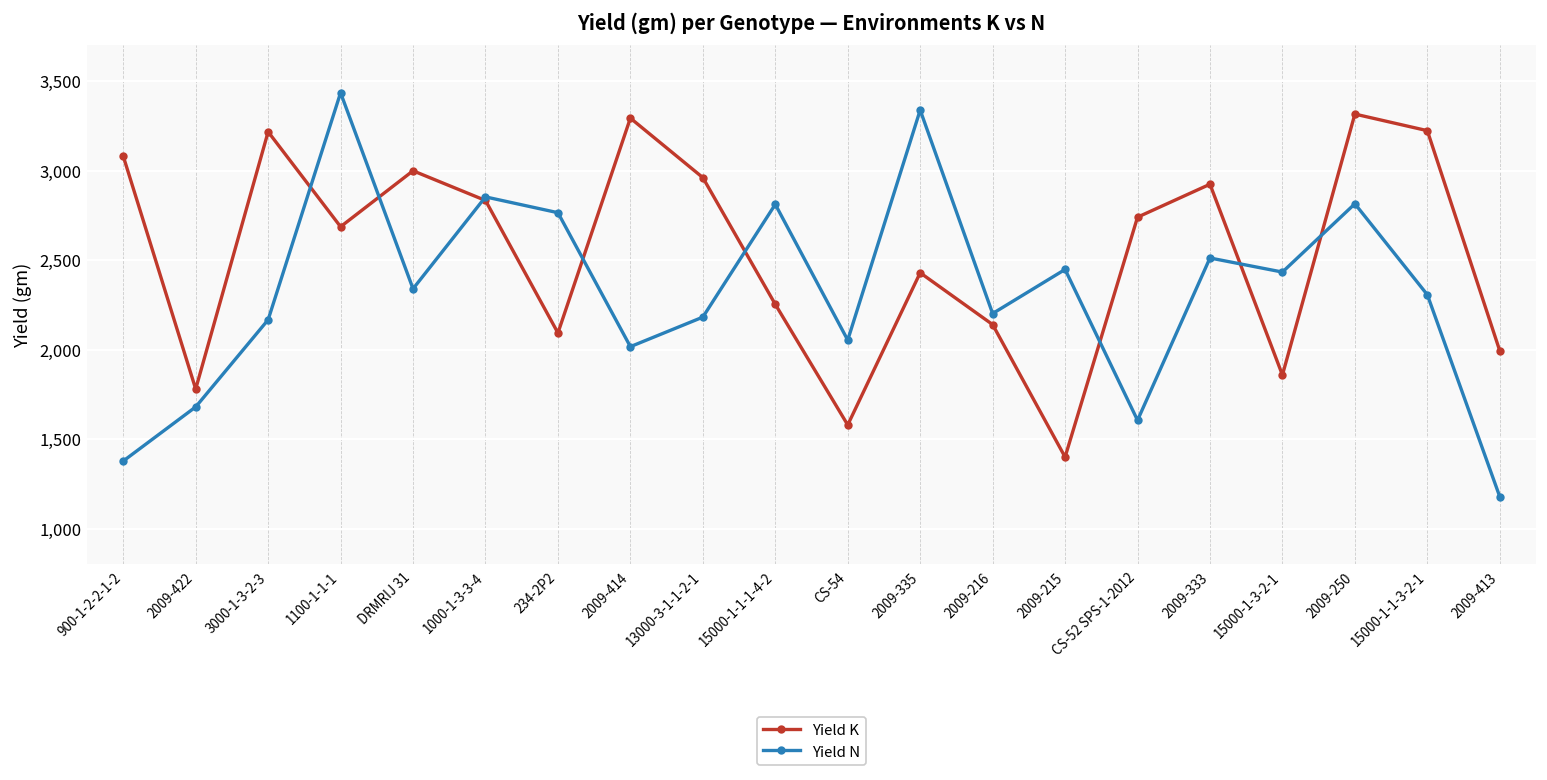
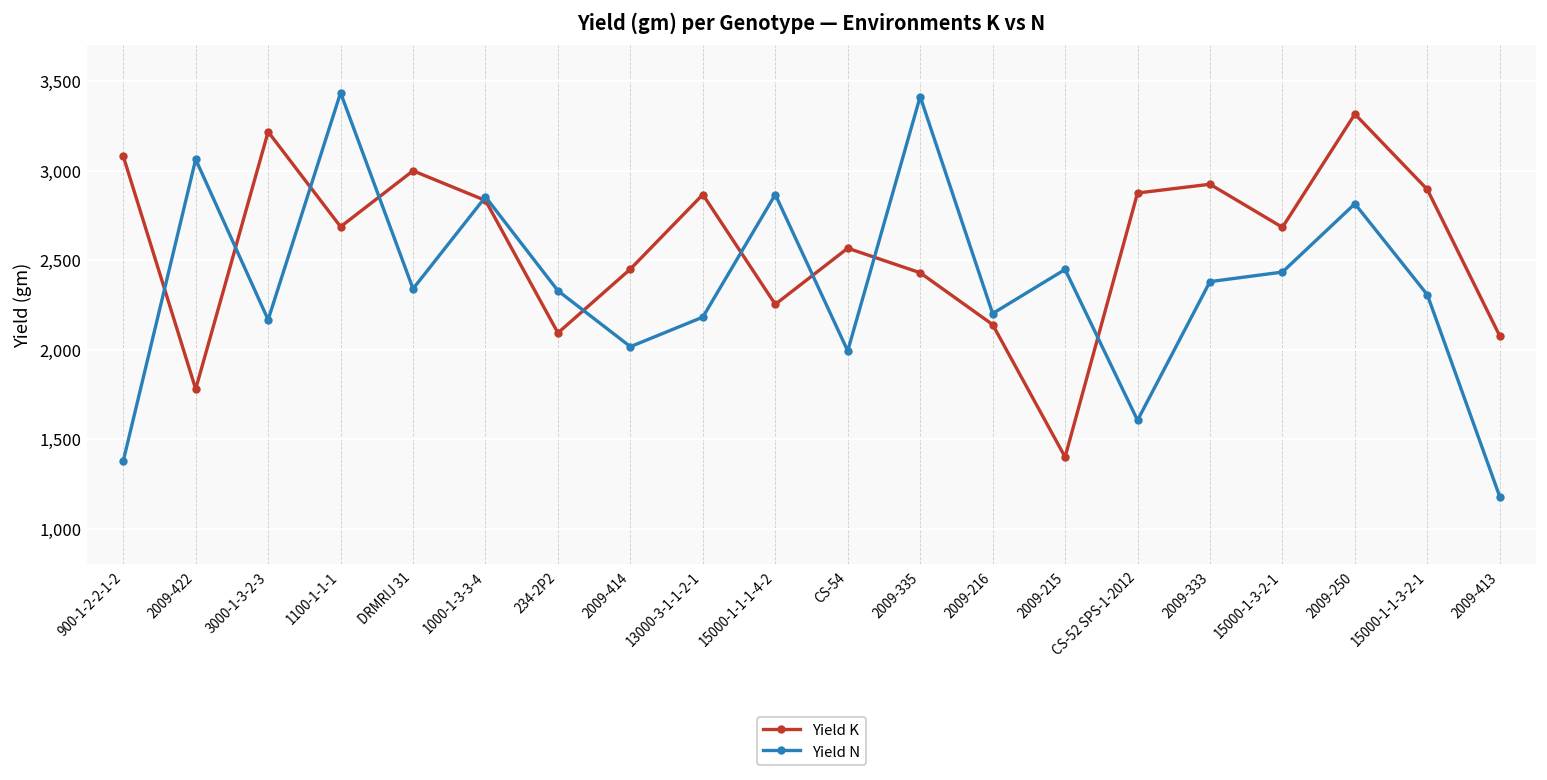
Yield N, 2009-422: 1,680 -> 3,060
Yield N, 234-2P2: 2,770 -> 2,330
Yield K, 2009-414: 3,290 -> 2,450
Yield K, 13000-3-1-1-2-1: 2,960 -> 2,870
Yield N, 15000-1-1-1-4-2: 2,810 -> 2,870
Yield K, CS-54: 1,580 -> 2,570
Yield N, CS-54: 2,050 -> 1,990
Yield N, 2009-335: 3,340 -> 3,410
Yield K, CS-52 SPS-1-2012: 2,740 -> 2,880
Yield N, 2009-333: 2,510 -> 2,380
Yield K, 15000-1-3-2-1: 1,860 -> 2,680
Yield K, 15000-1-1-3-2-1: 3,220 -> 2,890
Yield K, 2009-413: 1,990 -> 2,080
